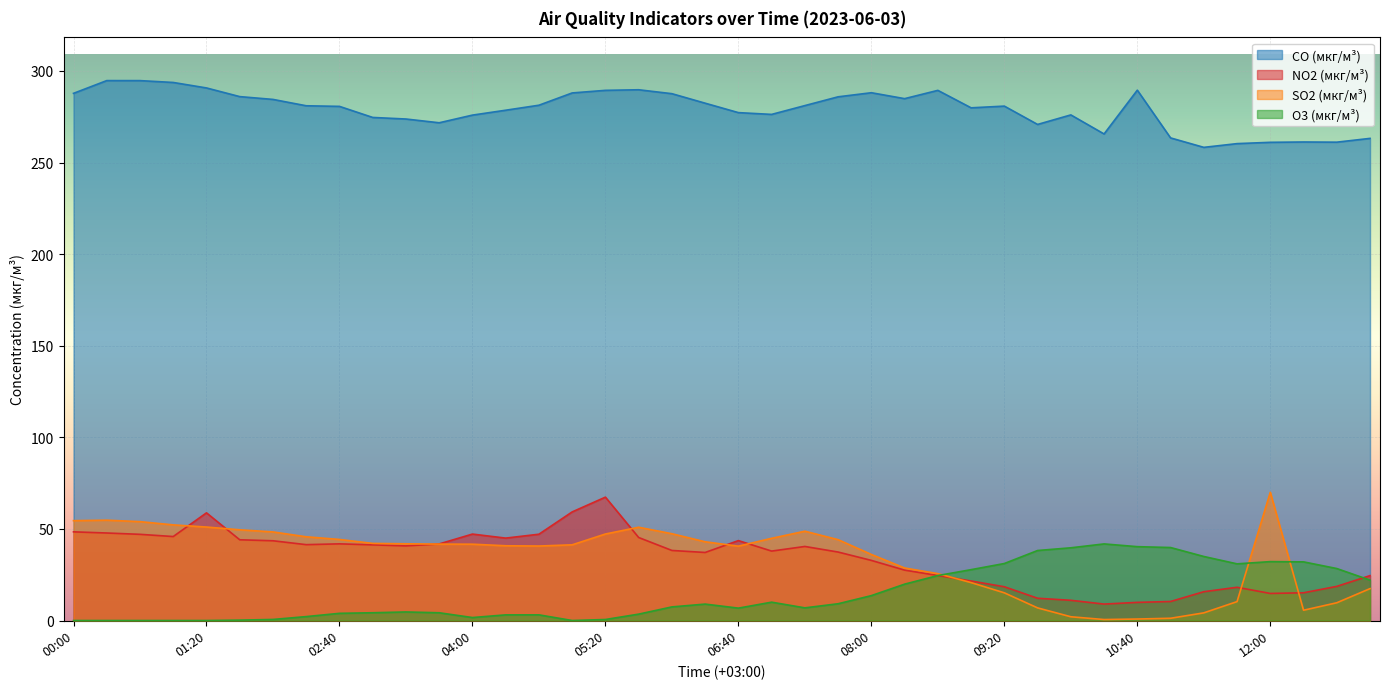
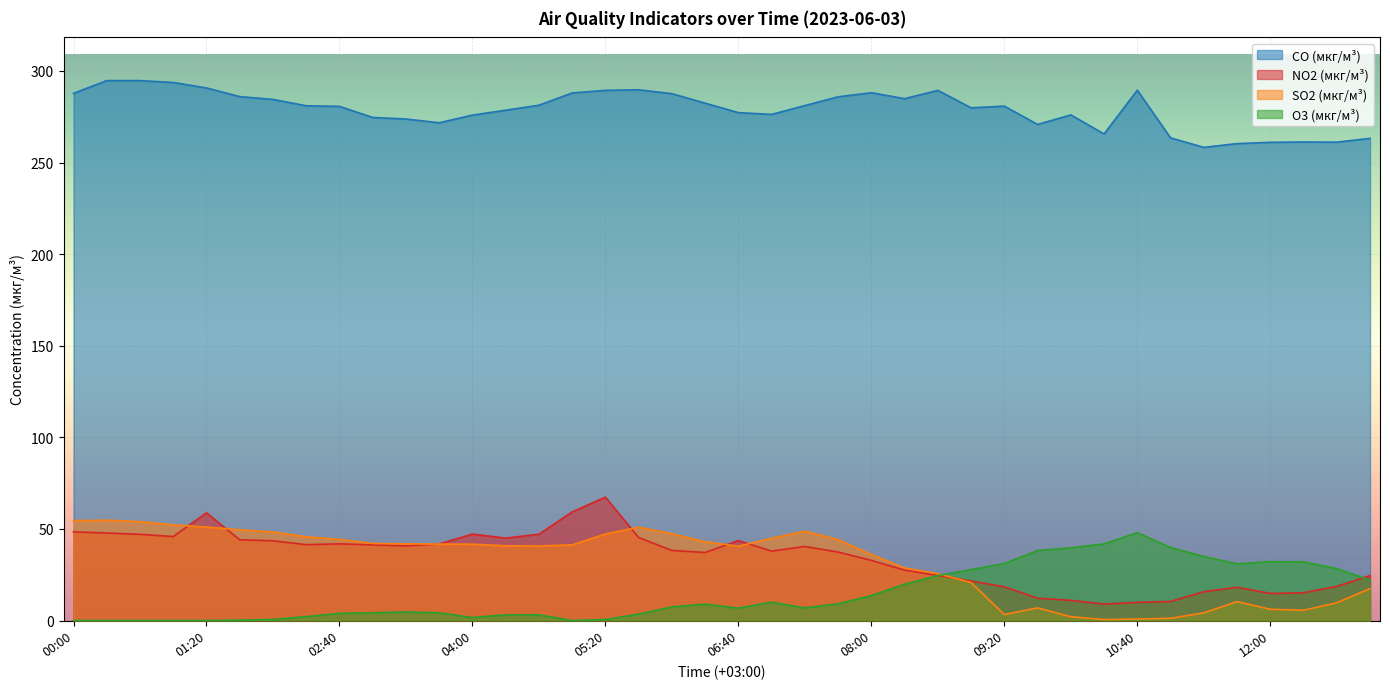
SO2 (мкг/м³), 09:20: 15 -> 3
O3 (мкг/м³), 10:40: 40 -> 48
SO2 (мкг/м³), 12:00: 70 -> 6
